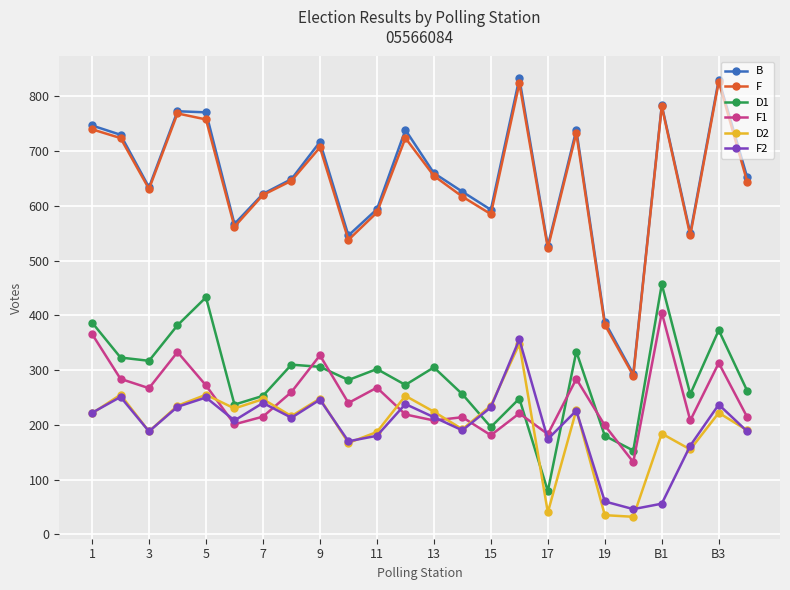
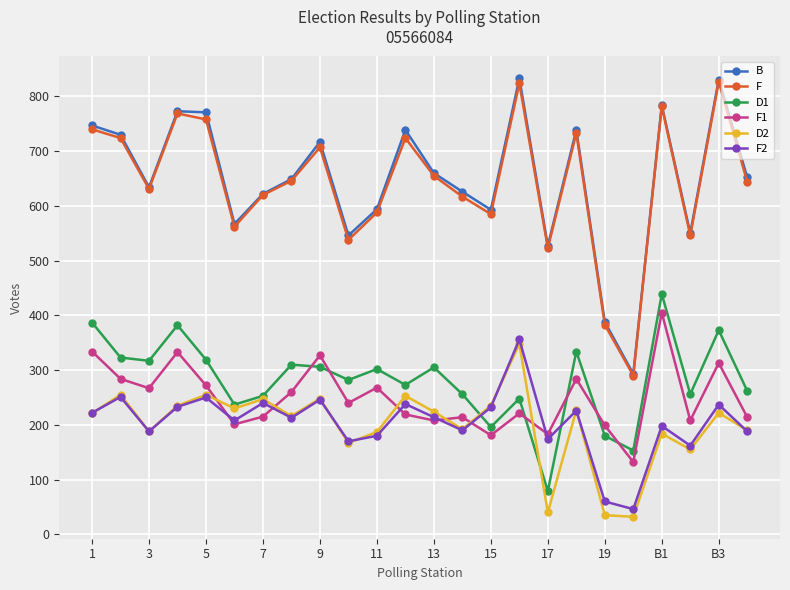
F1, 1: 370 -> 330
D1, 5: 430 -> 320
D1, B1: 460 -> 440
F2, B1: 60 -> 200
